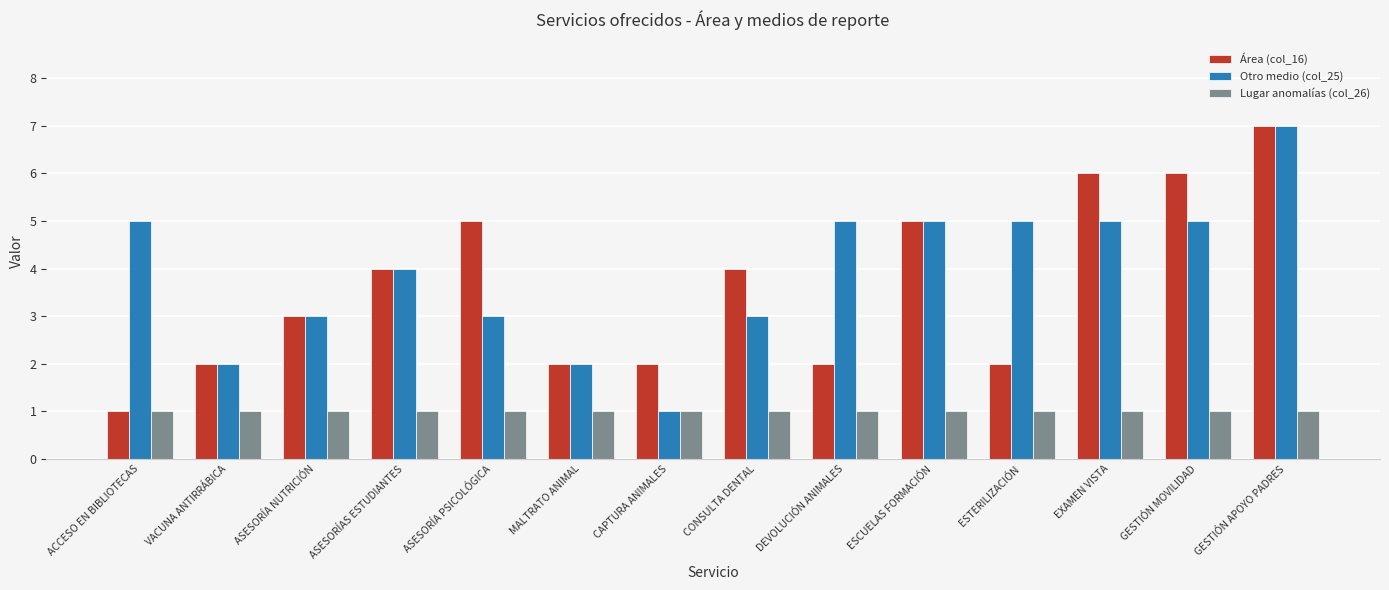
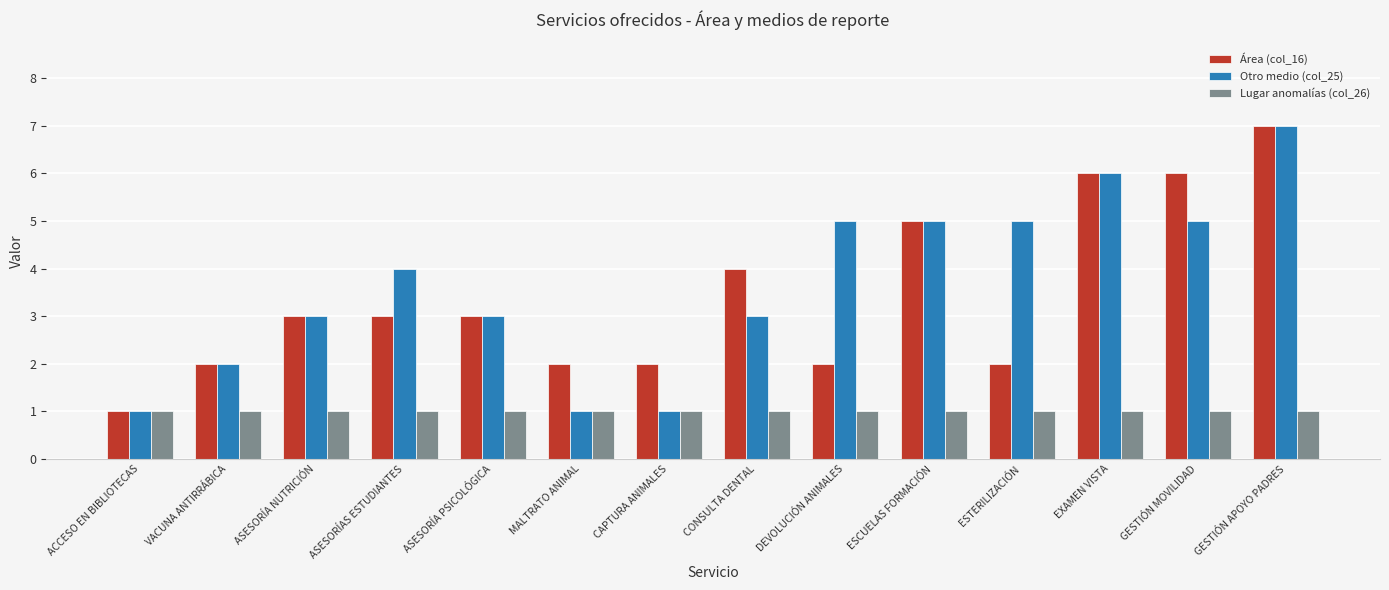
Otro medio (col_25), ACCESO EN BIBLIOTECAS: 5 -> 1
Área (col_16), ASESORÍAS ESTUDIANTES: 4 -> 3
Área (col_16), ASESORÍA PSICOLÓGICA: 5 -> 3
Otro medio (col_25), MALTRATO ANIMAL: 2 -> 1
Otro medio (col_25), EXAMEN VISTA: 5 -> 6
